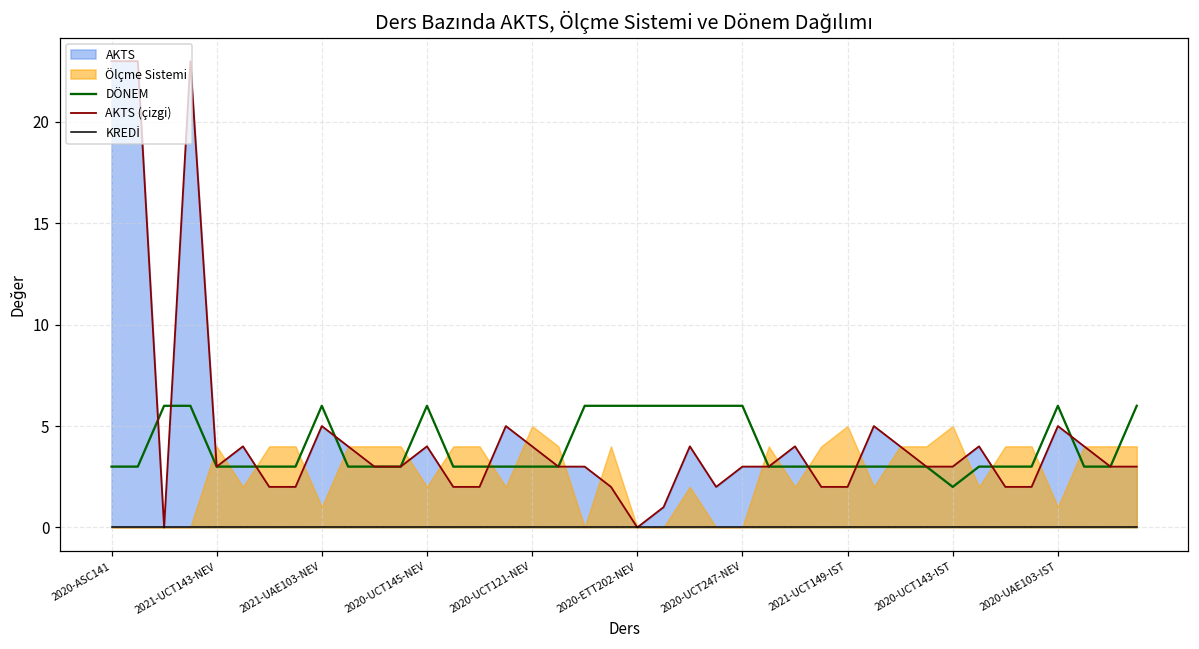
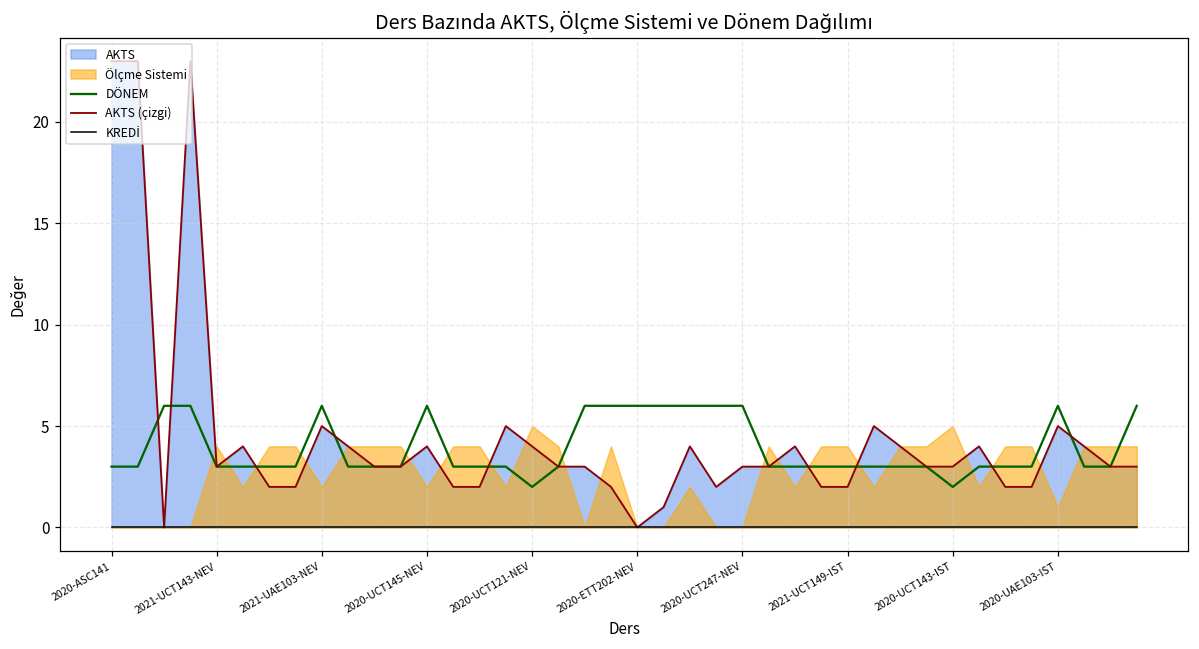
Ölçme Sistemi, 2021-UAE103-NEV: 1 -> 2
DÖNEM, 2020-UCT121-NEV: 3 -> 2
Ölçme Sistemi, 2021-UCT149-IST: 5 -> 4
